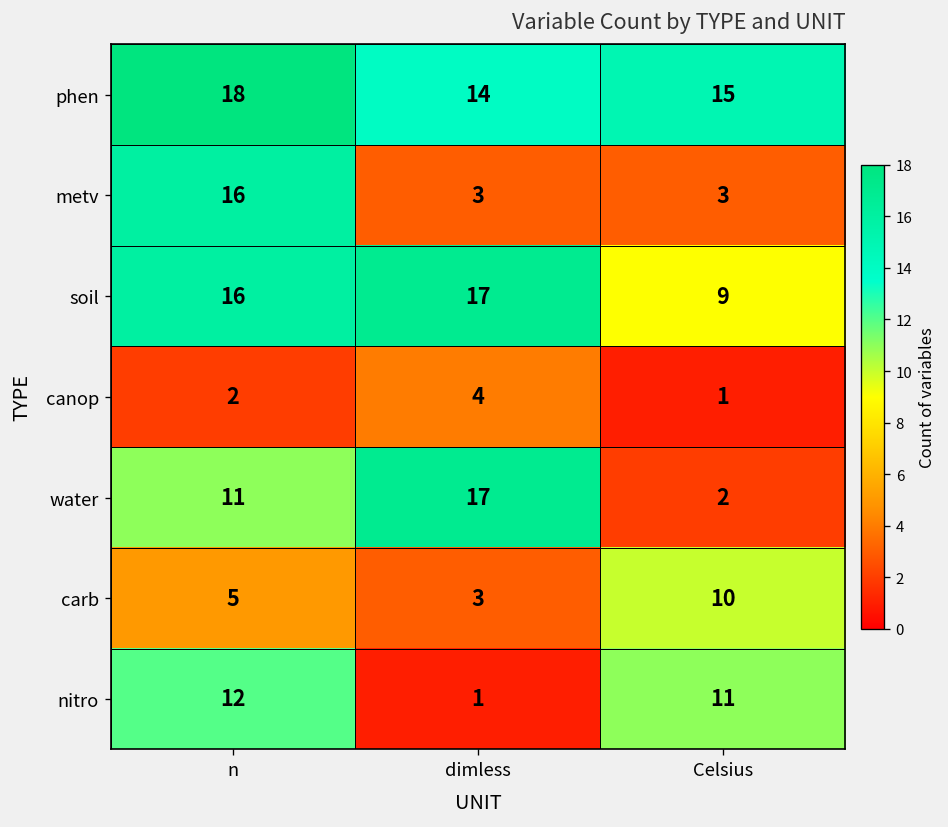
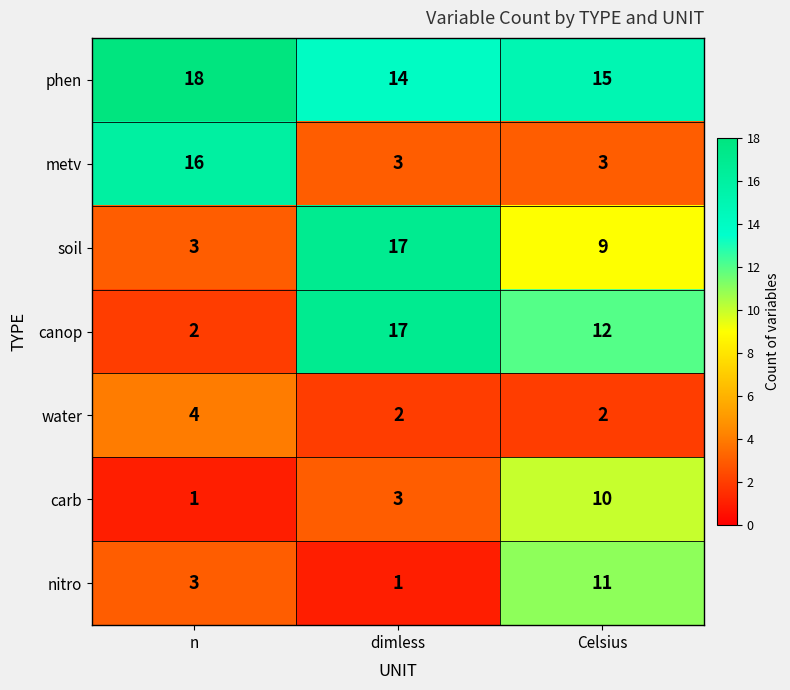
soil, n: 16 -> 3
canop, dimless: 4 -> 17
canop, Celsius: 1 -> 12
water, n: 11 -> 4
water, dimless: 17 -> 2
carb, n: 5 -> 1
nitro, n: 12 -> 3
